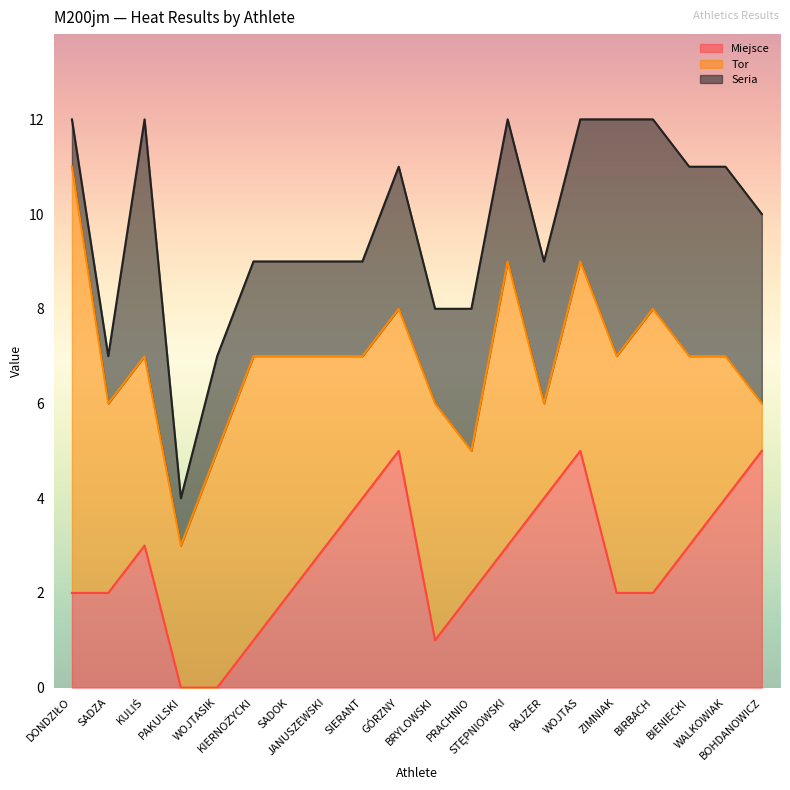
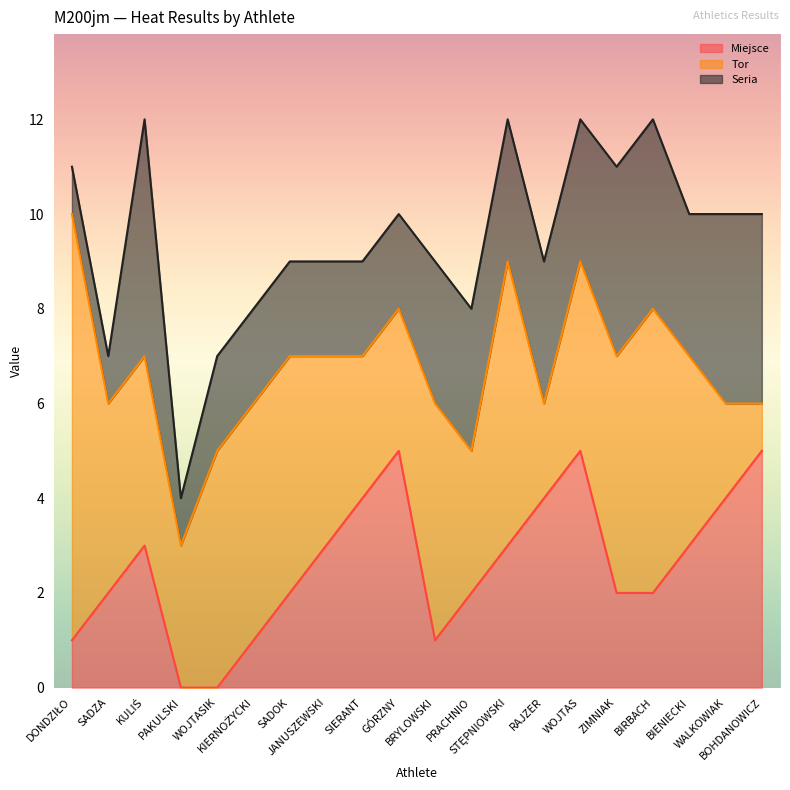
Miejsce, DONDZIŁO: 2 -> 1
Tor, KIERNOŻYCKI: 6 -> 5
Seria, GÓRZNY: 3 -> 2
Seria, BRYLOWSKI: 2 -> 3
Seria, ZIMNIAK: 5 -> 4
Seria, BIENIECKI: 4 -> 3
Tor, WALKOWIAK: 3 -> 2
